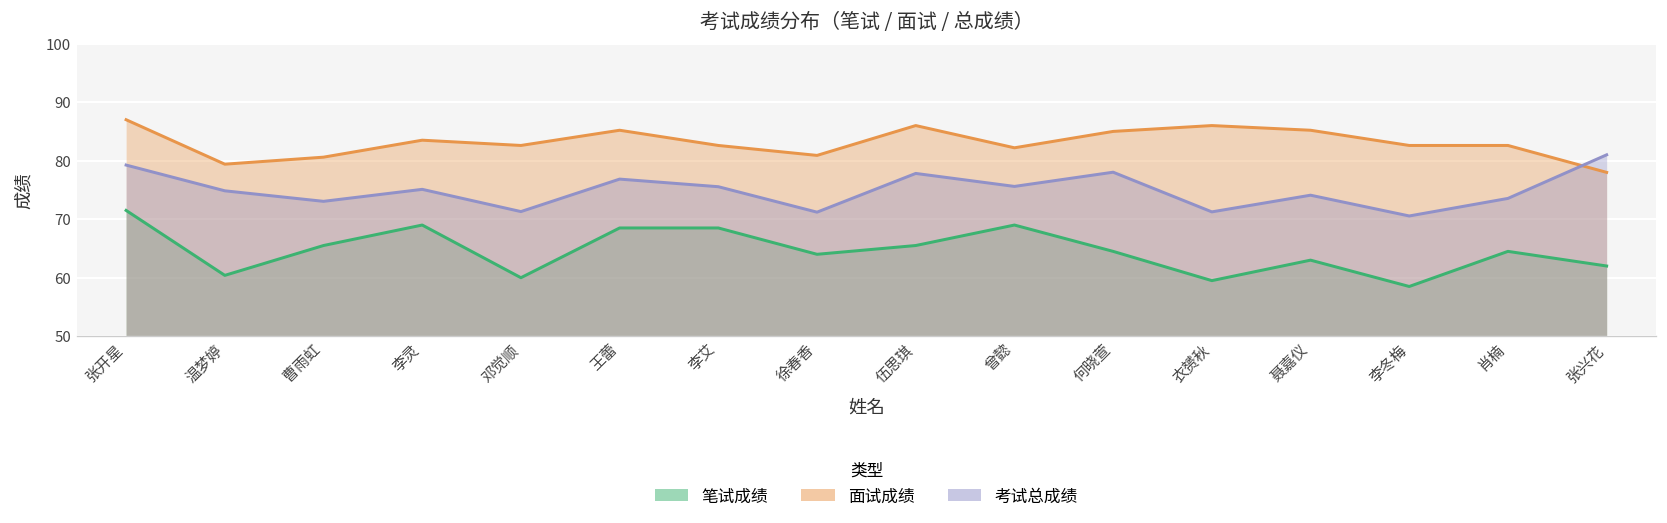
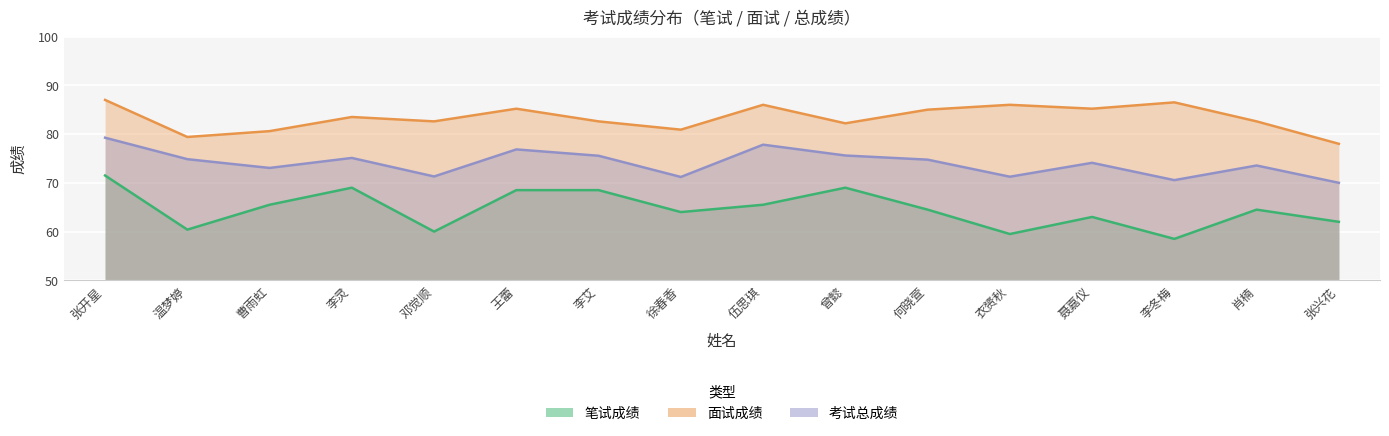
考试总成绩, 何晓萱: 78 -> 75
面试成绩, 李冬梅: 83 -> 87
考试总成绩, 张兴花: 81 -> 70
